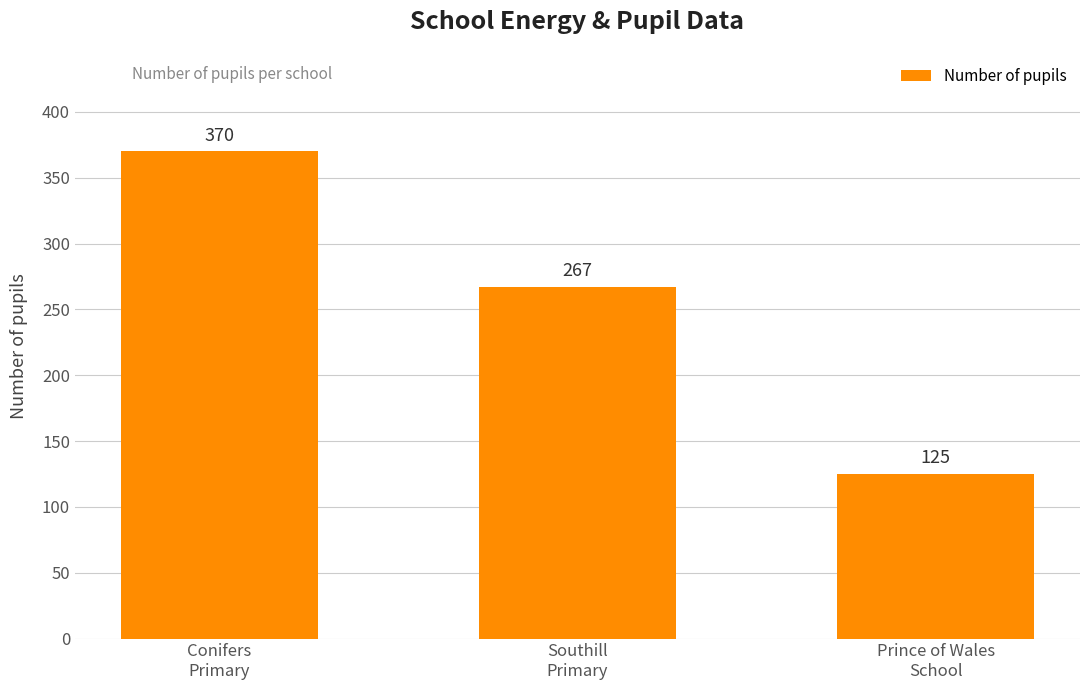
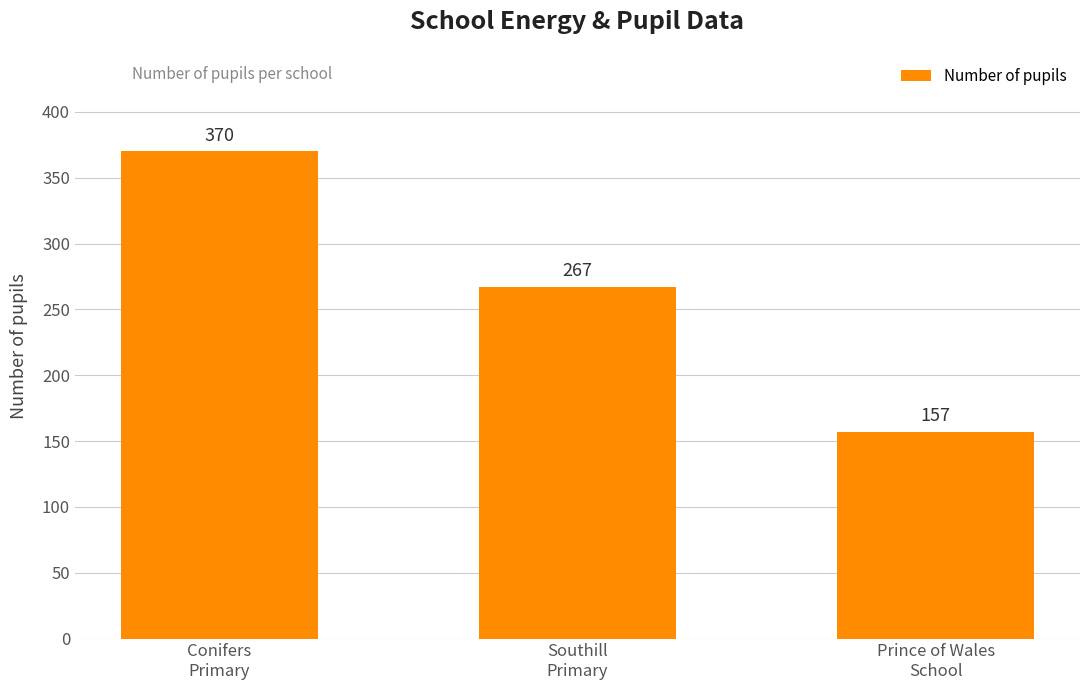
Prince of Wales School: 125 -> 157
